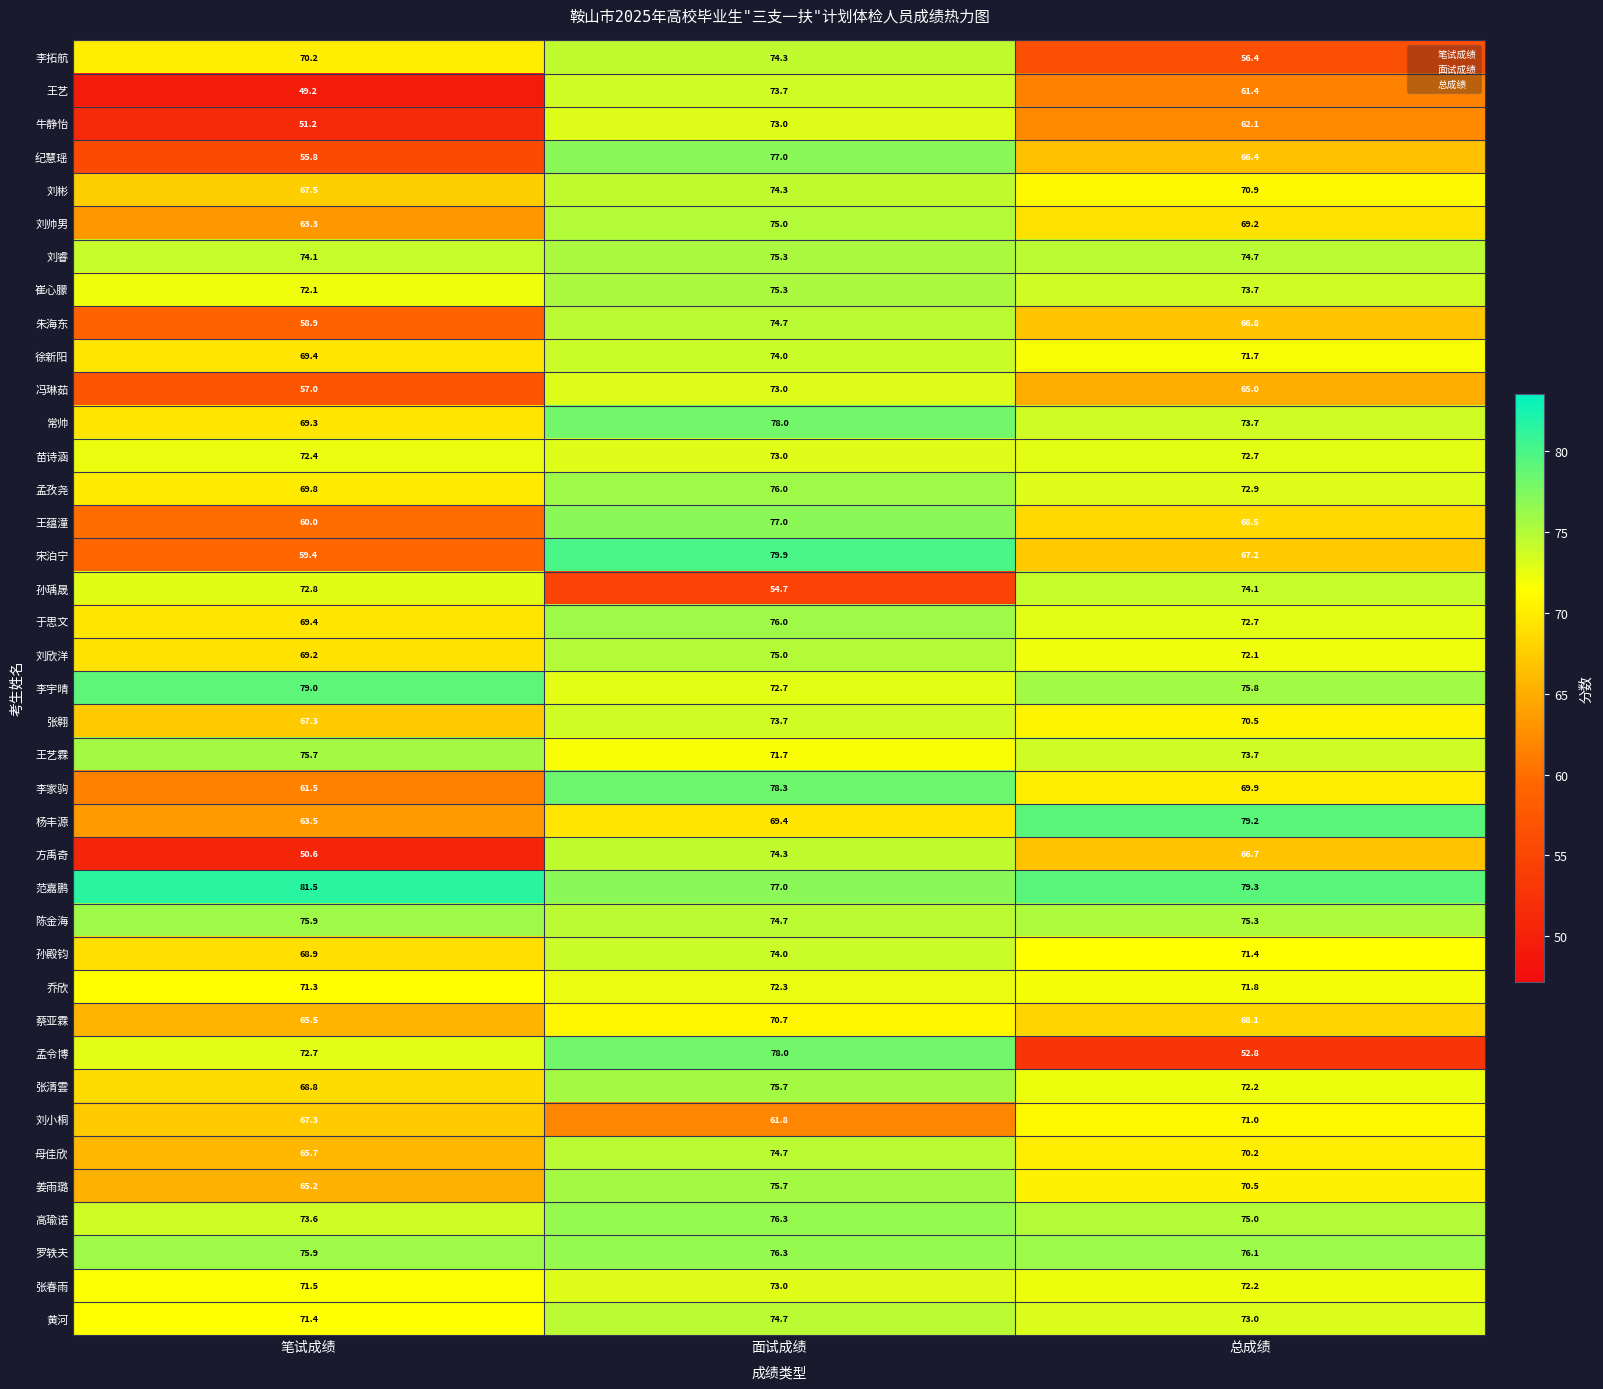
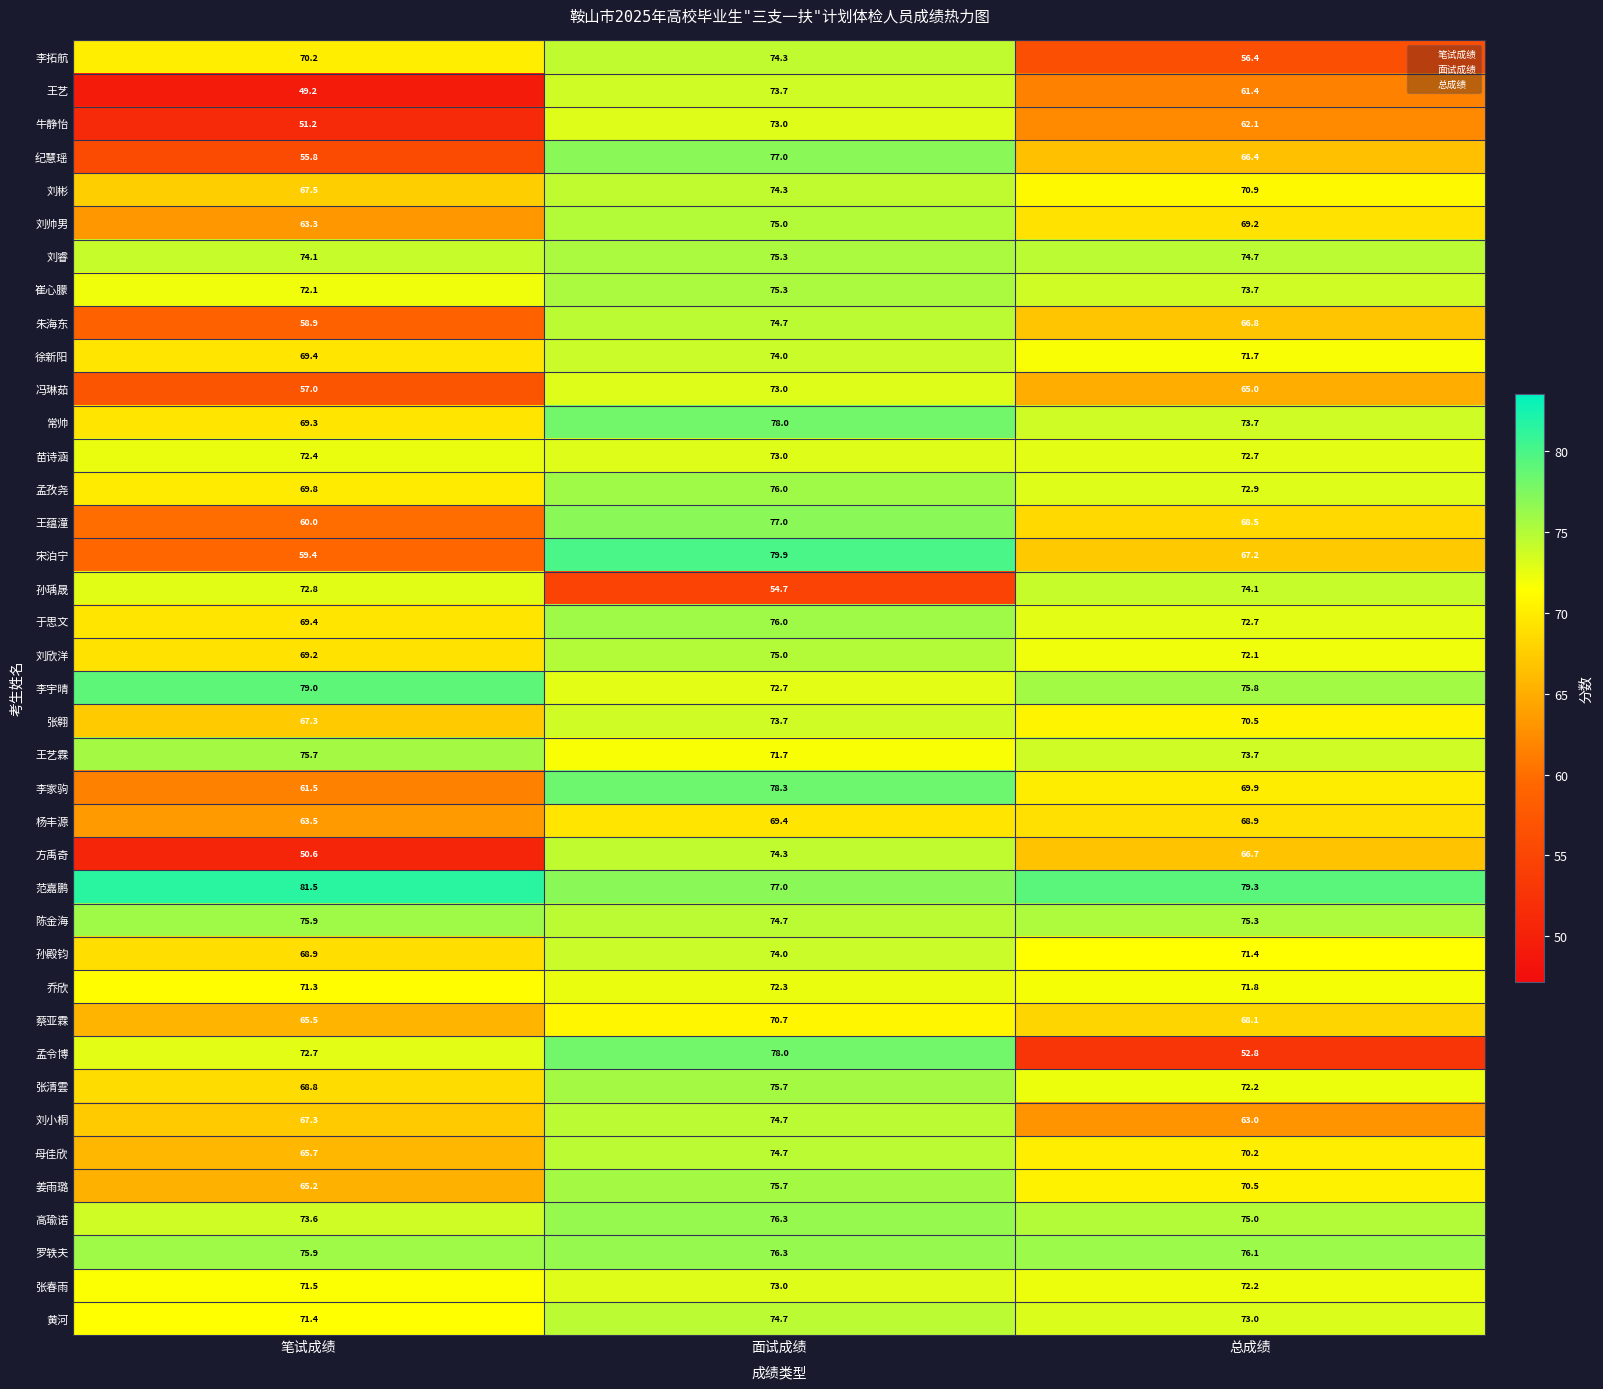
杨丰源, 总成绩: 79.2 -> 68.9
刘小桐, 面试成绩: 61.8 -> 74.7
刘小桐, 总成绩: 71.0 -> 63.0
